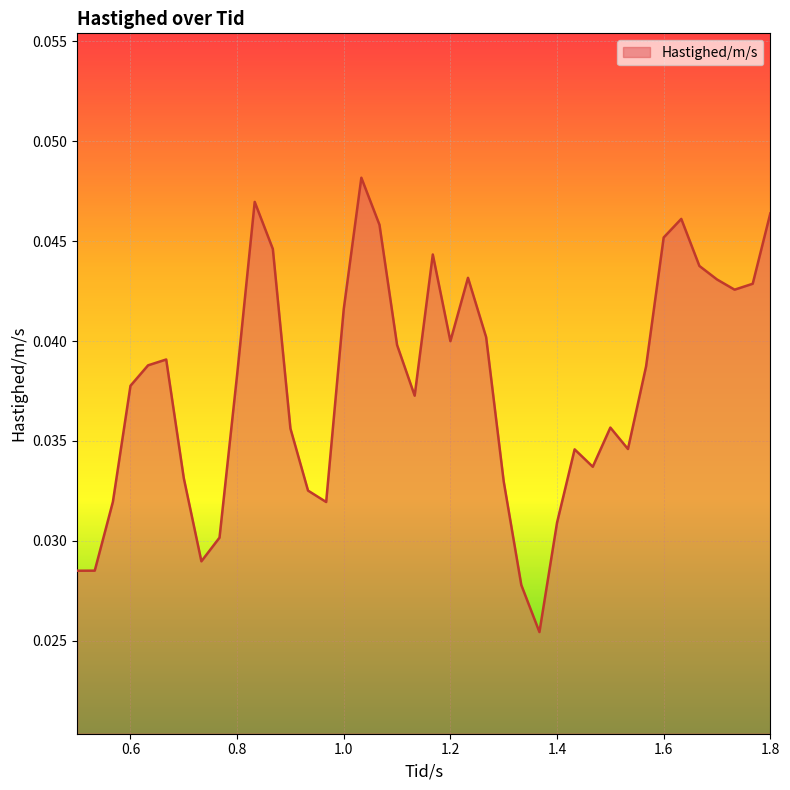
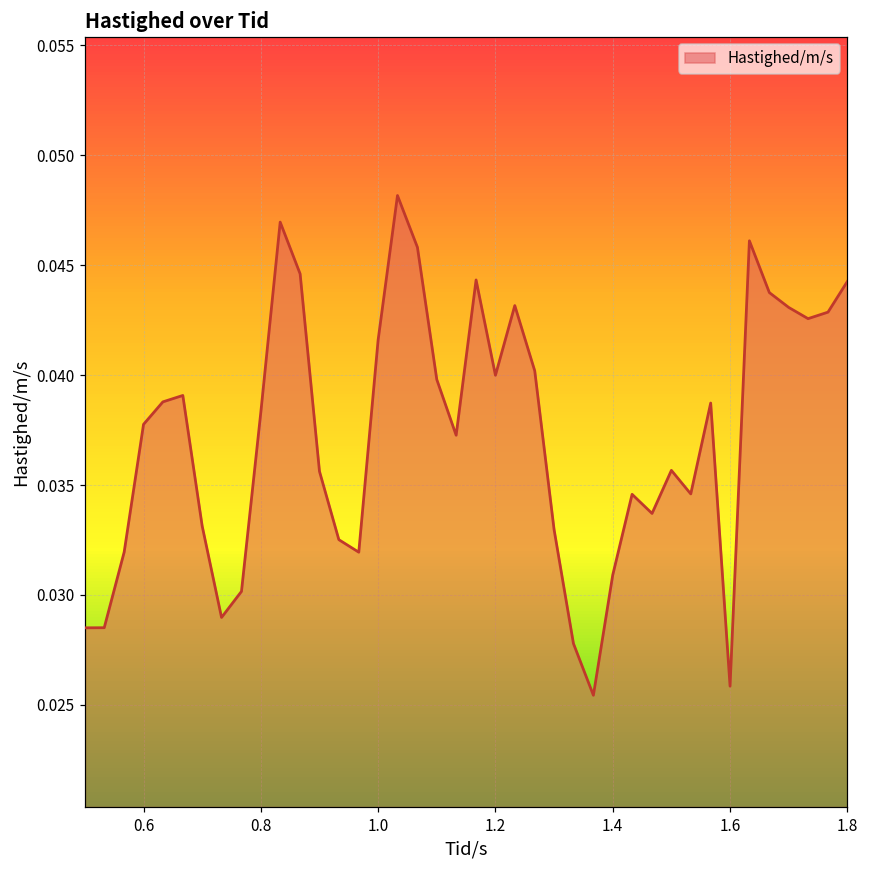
1.6: 0.0452 -> 0.0258
1.8: 0.0464 -> 0.0443
